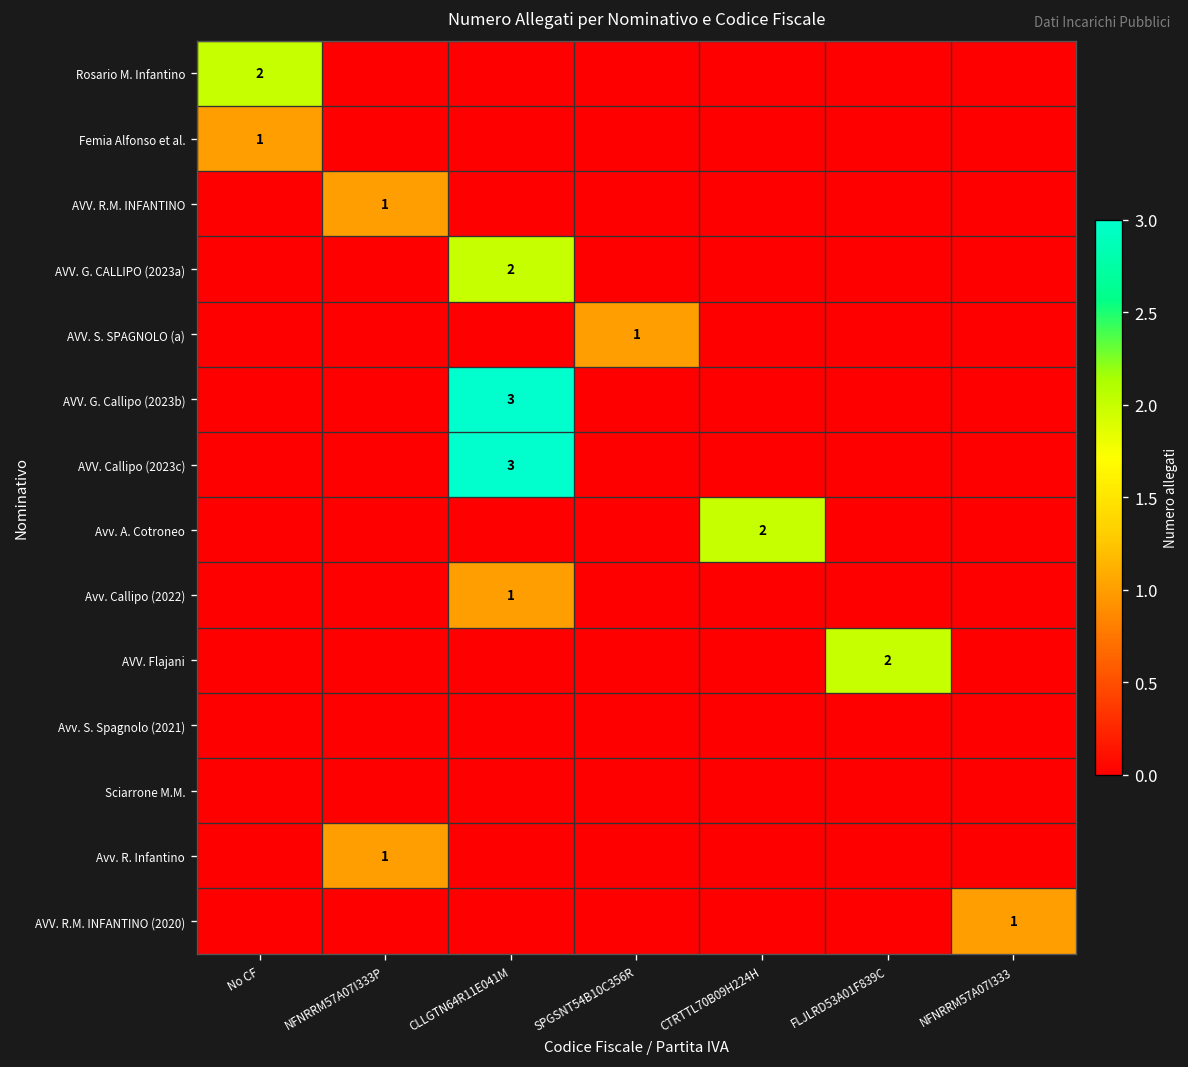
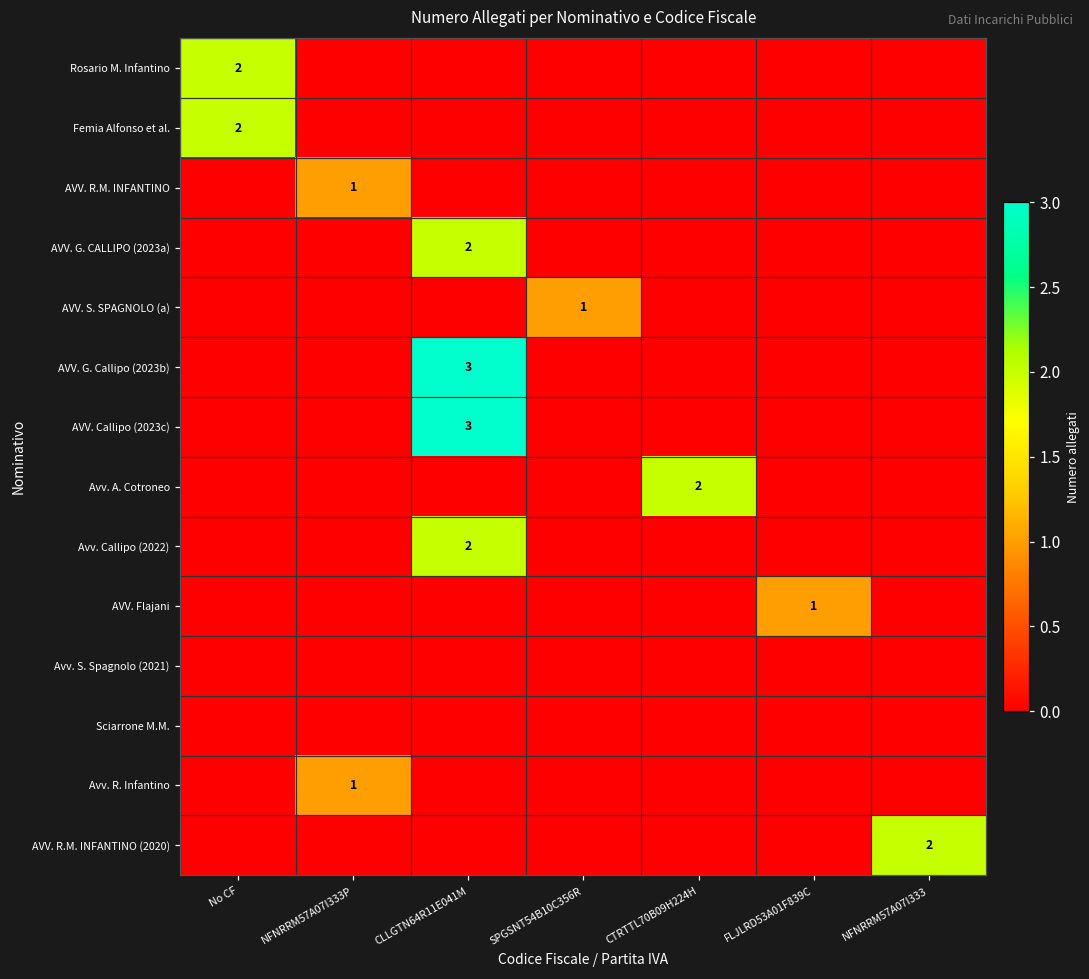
Femia Alfonso et al., No CF: 1 -> 2
Avv. Callipo (2022), CLLGTN64R11E041M: 1 -> 2
AVV. Flajani, FLJLRD53A01F839C: 2 -> 1
AVV. R.M. INFANTINO (2020), NFNRRM57A07I333: 1 -> 2
